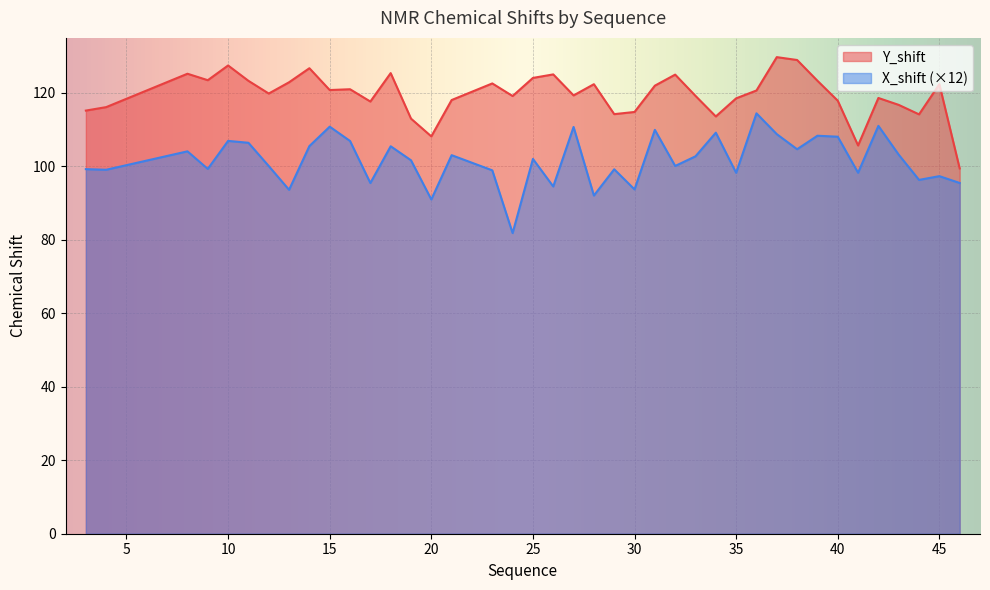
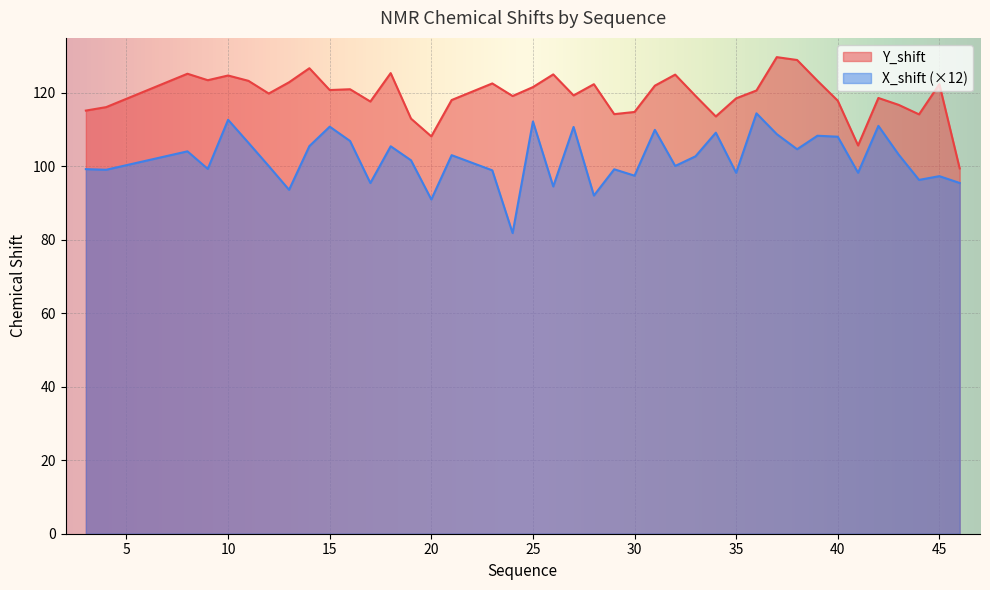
Y_shift, 10: 127 -> 125
X_shift (×12), 10: 107 -> 113
Y_shift, 25: 124 -> 122
X_shift (×12), 25: 102 -> 112
X_shift (×12), 30: 94 -> 97
